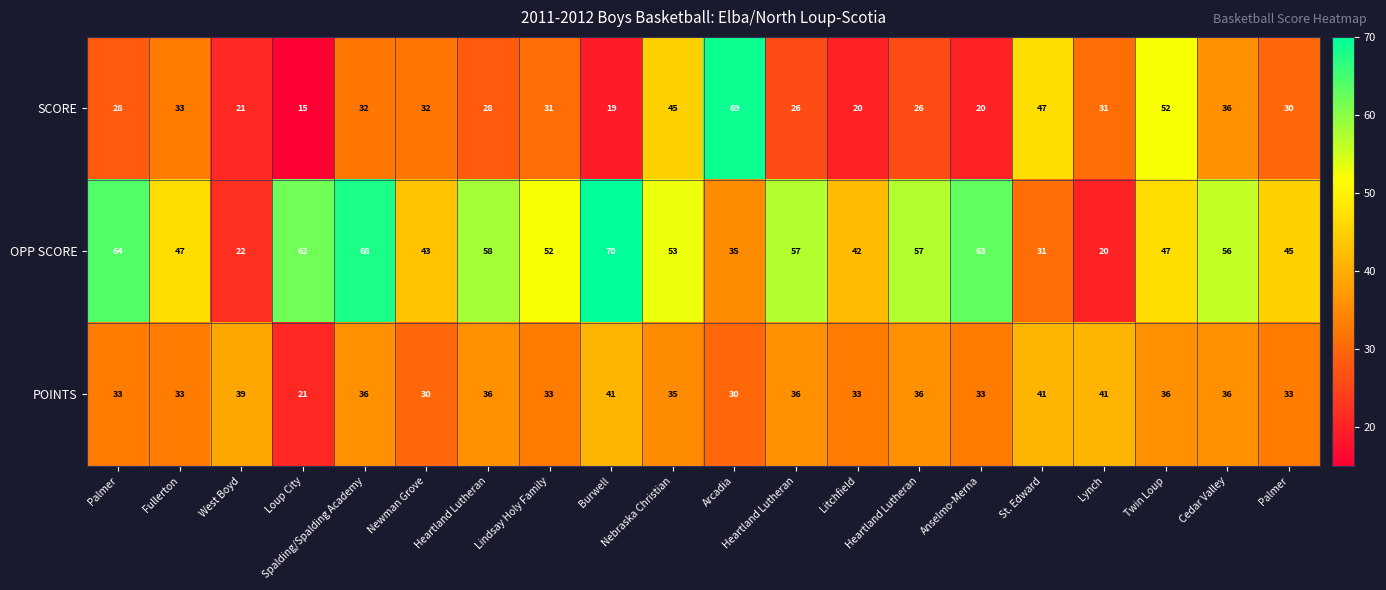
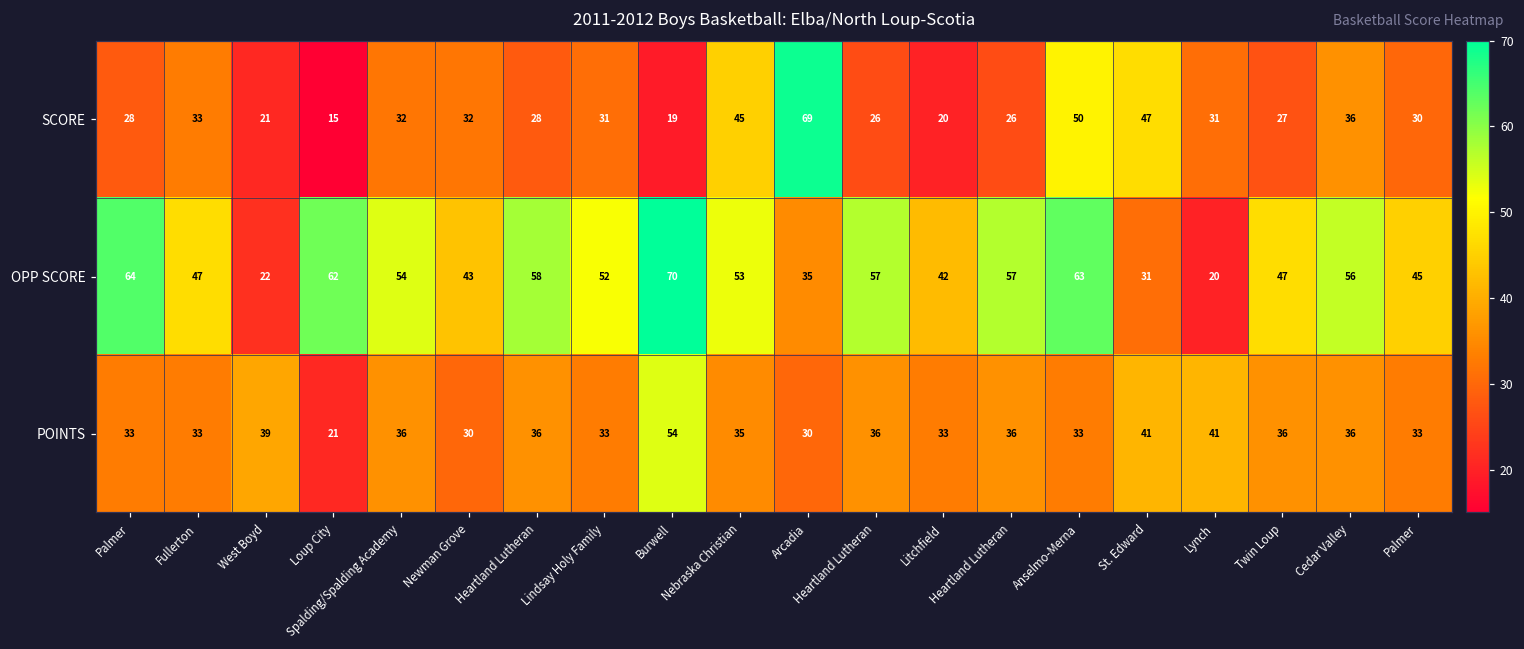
SCORE, Anselmo-Merna: 20 -> 50
SCORE, Twin Loup: 52 -> 27
OPP SCORE, Spalding/Spalding Academy: 68 -> 54
POINTS, Burwell: 41 -> 54
